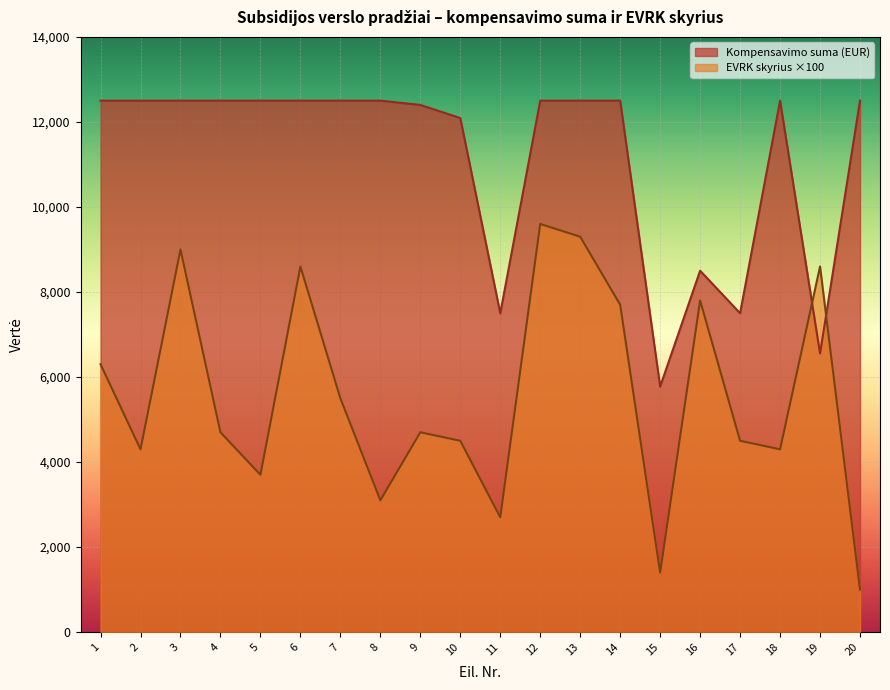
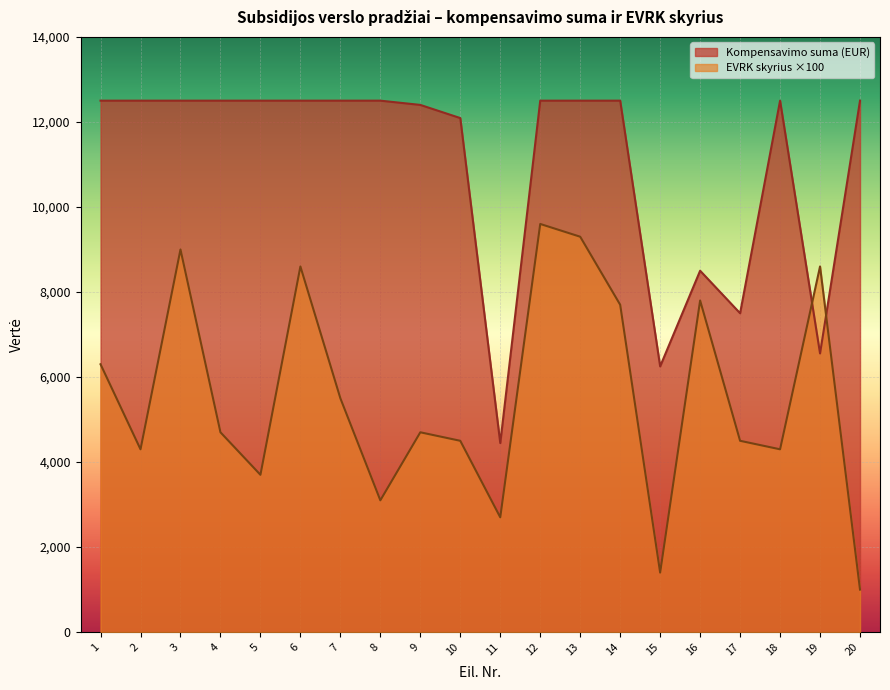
Kompensavimo suma (EUR), 11: 7,500 -> 4,400
Kompensavimo suma (EUR), 15: 5,800 -> 6,300
